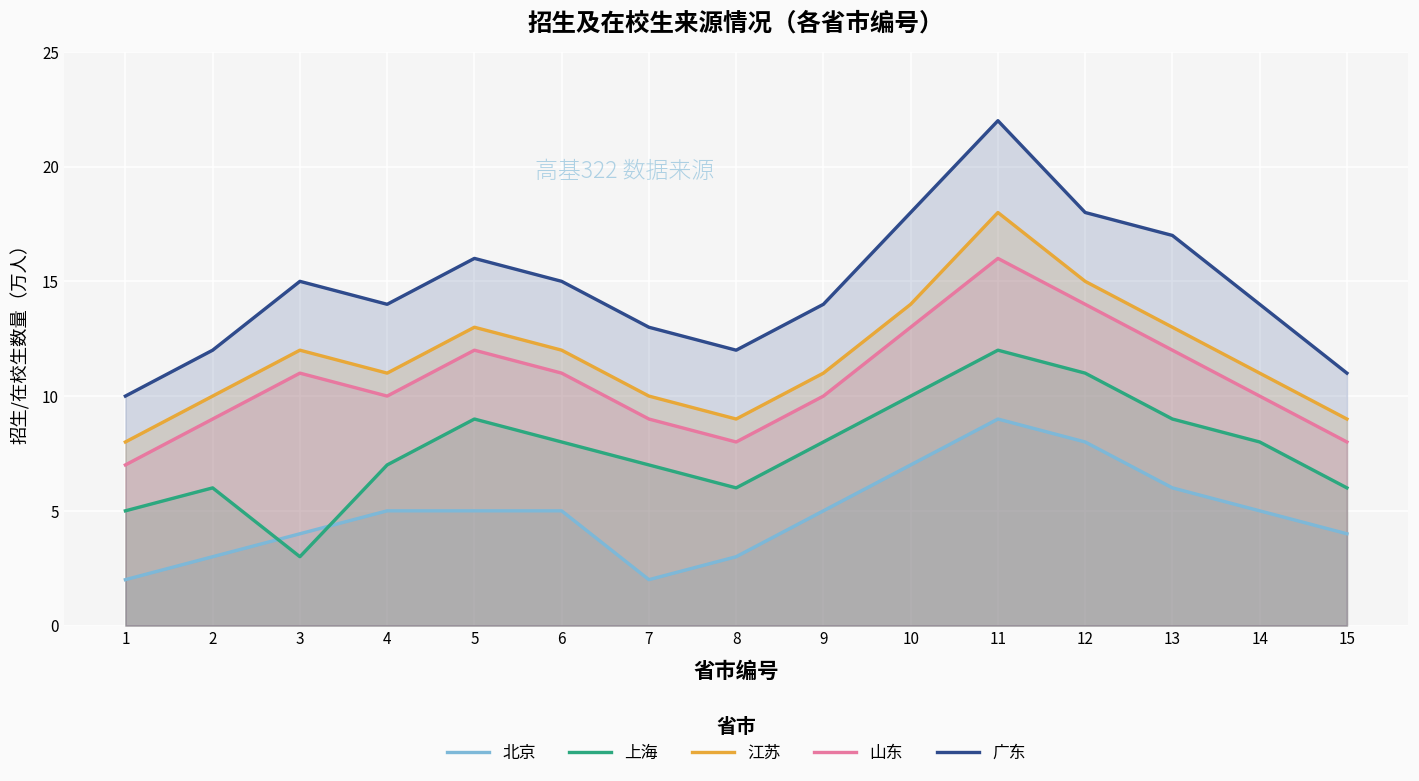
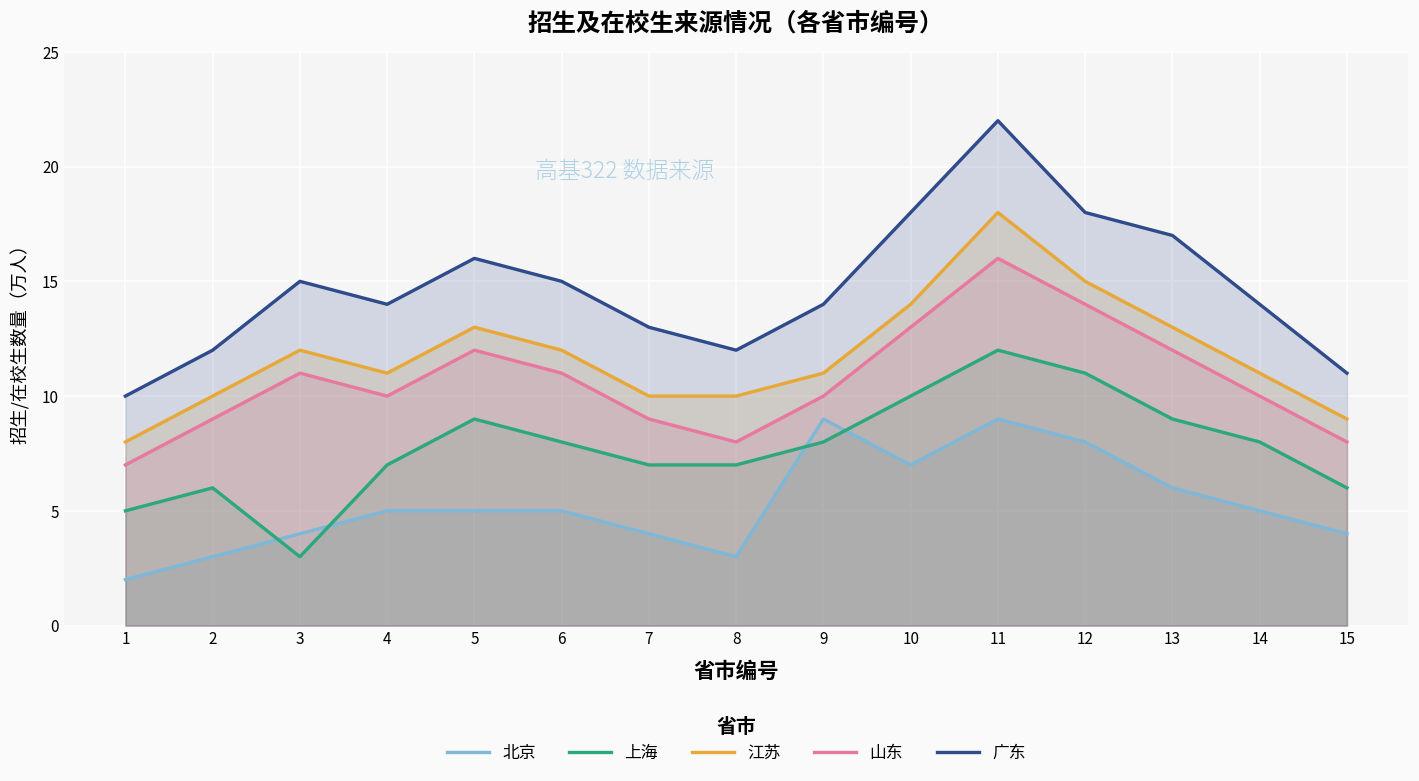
北京, 7: 2 -> 4
上海, 8: 6 -> 7
江苏, 8: 9 -> 10
北京, 9: 5 -> 9
